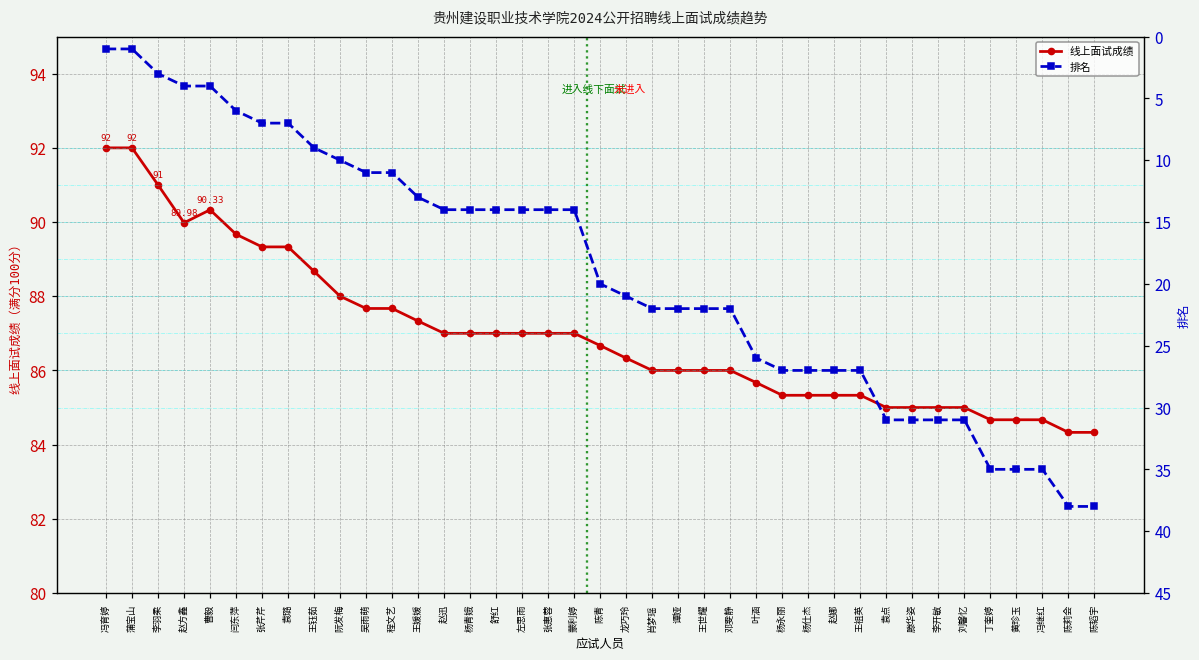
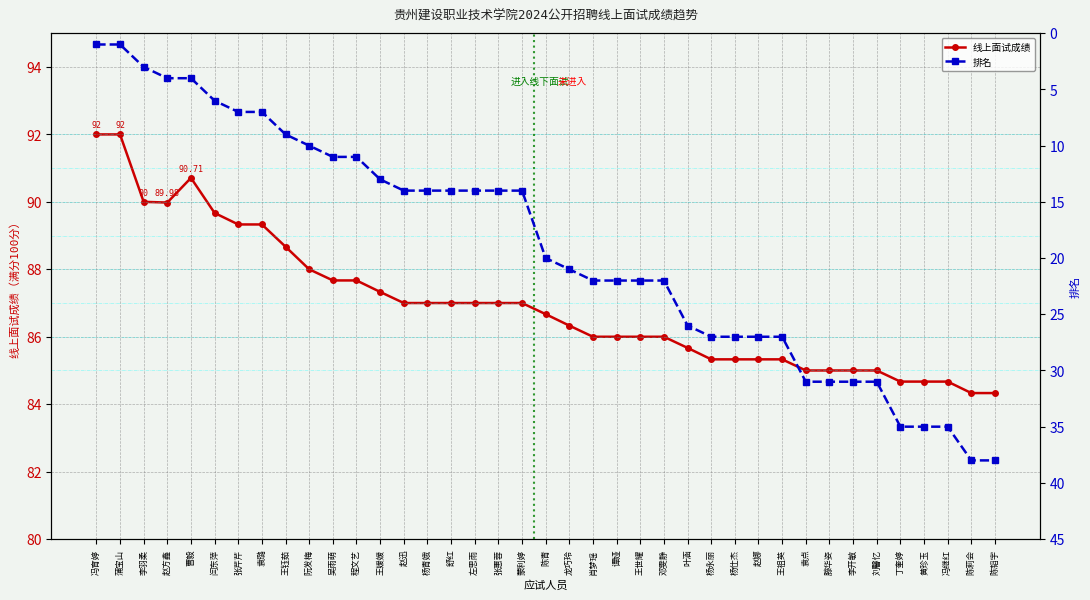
线上面试成绩, 李羽柔: 91 -> 90
线上面试成绩, 曹毅: 90.33 -> 90.71
